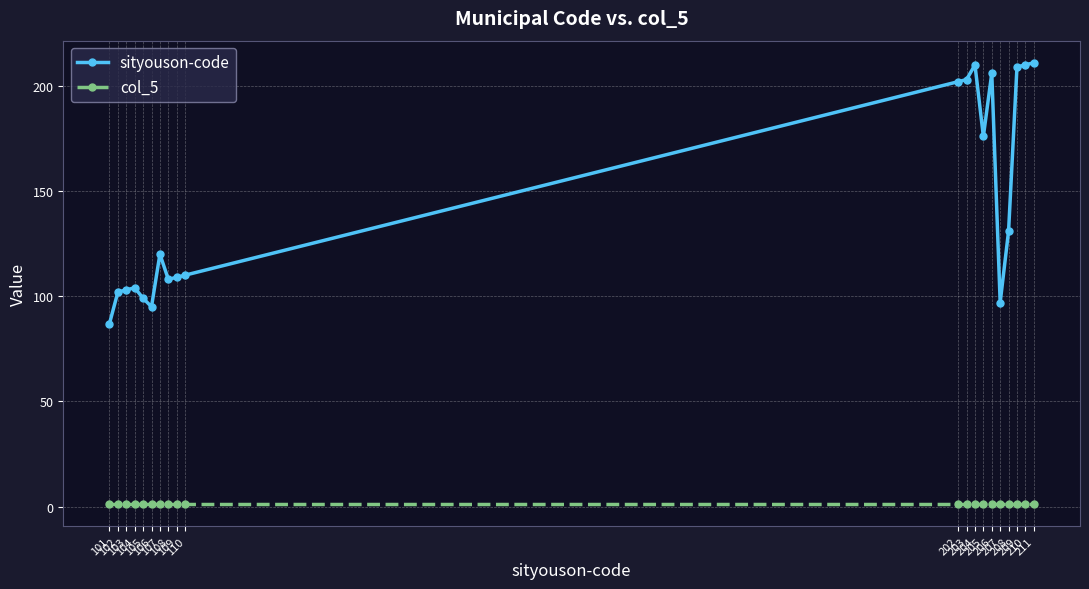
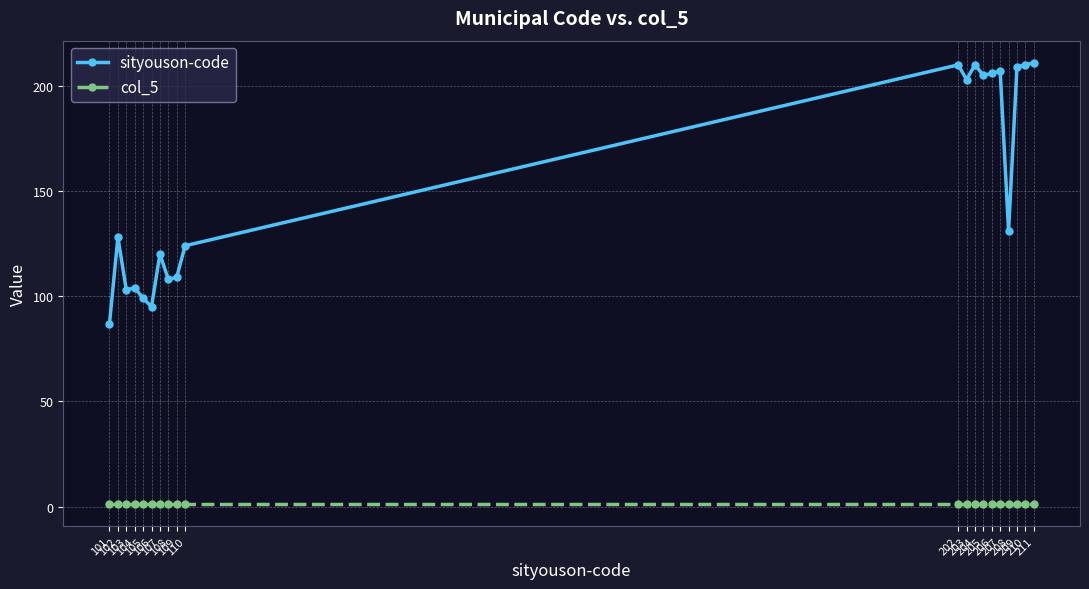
sityouson-code, 102: 102 -> 128
sityouson-code, 110: 110 -> 124
sityouson-code, 202: 202 -> 210
sityouson-code, 205: 176 -> 205
sityouson-code, 207: 97 -> 207
